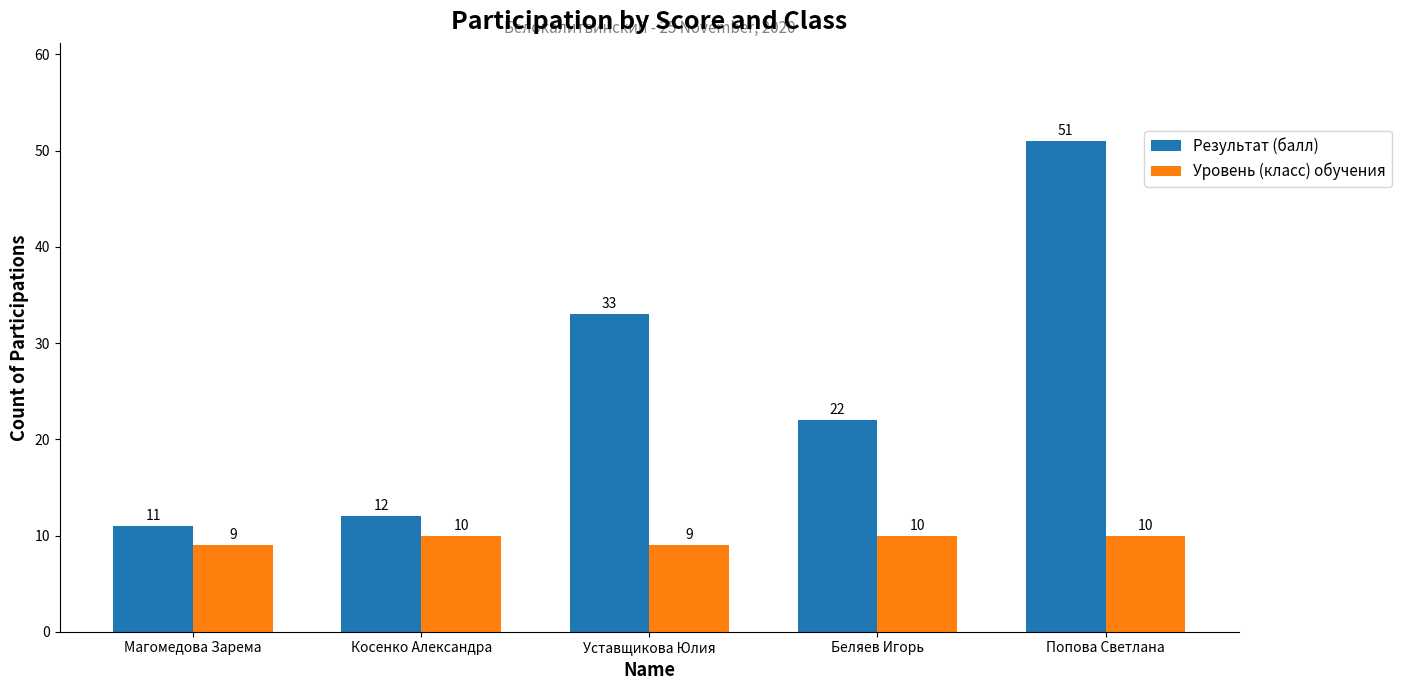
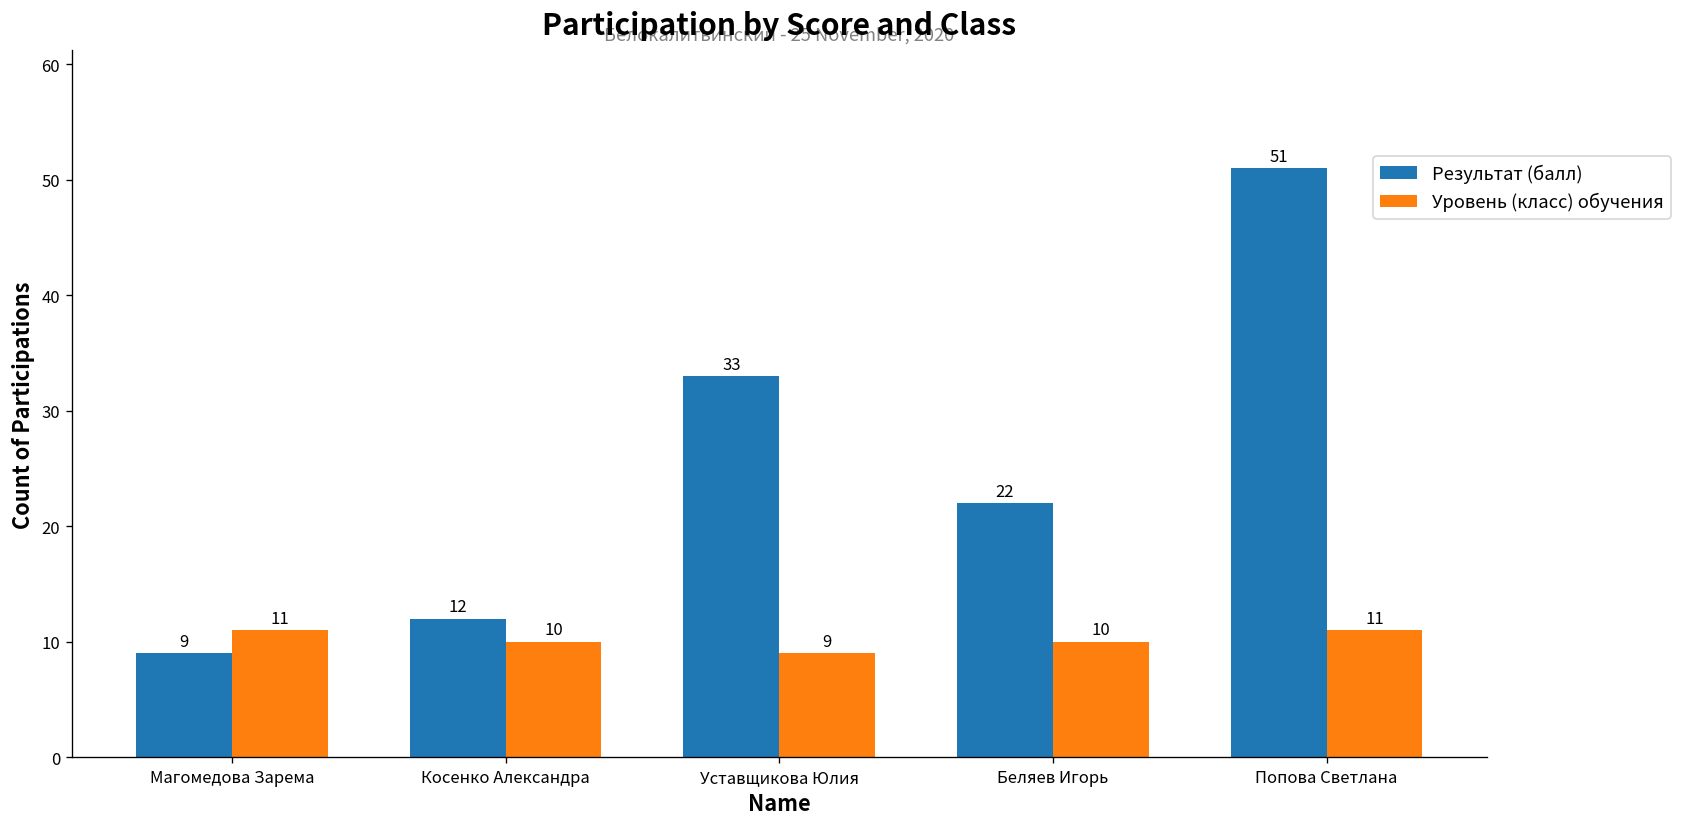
Результат (балл), Магомедова Зарема: 11 -> 9
Уровень (класс) обучения, Магомедова Зарема: 9 -> 11
Уровень (класс) обучения, Попова Светлана: 10 -> 11
